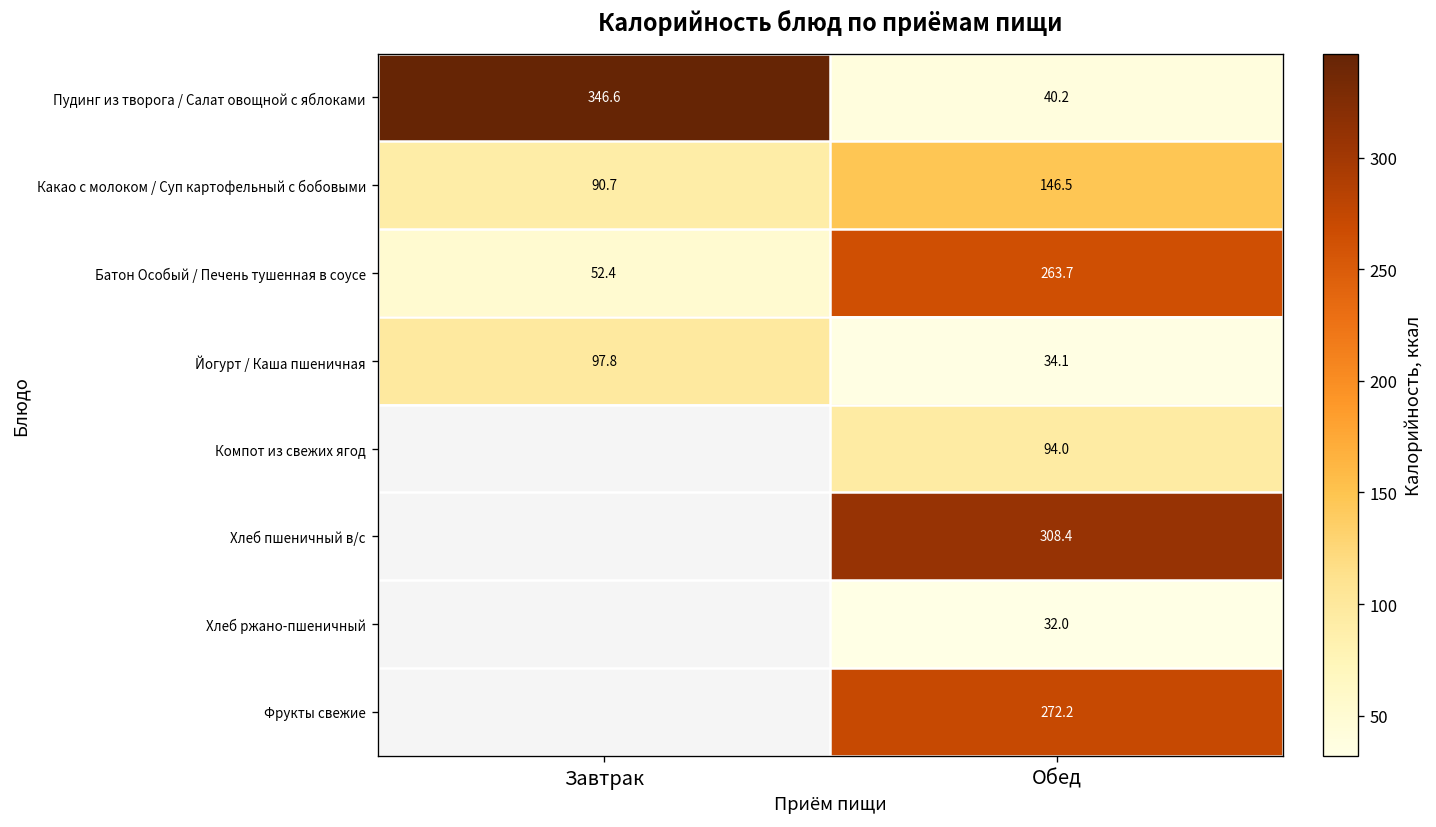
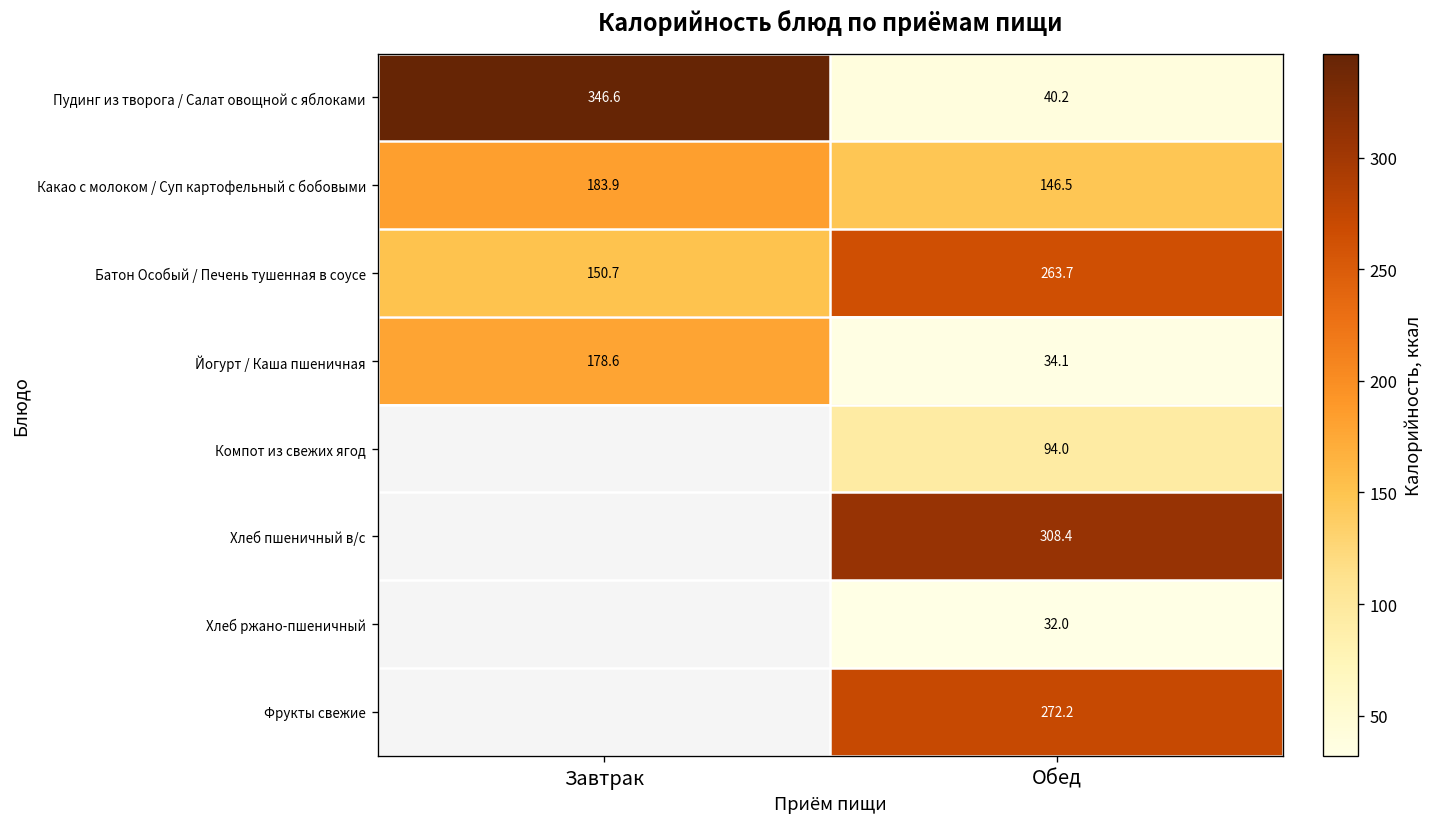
Какао с молоком / Суп картофельный с бобовыми, Завтрак: 90.7 -> 183.9
Батон Особый / Печень тушенная в соусе, Завтрак: 52.4 -> 150.7
Йогурт / Каша пшеничная, Завтрак: 97.8 -> 178.6
